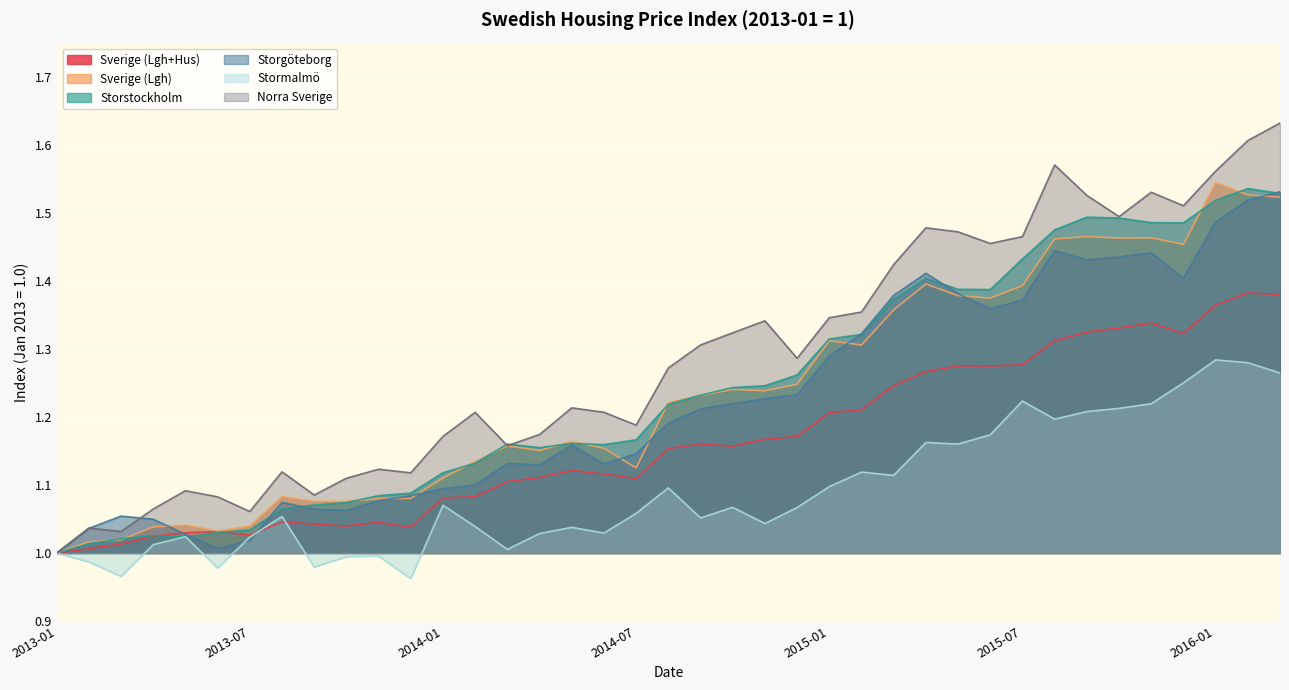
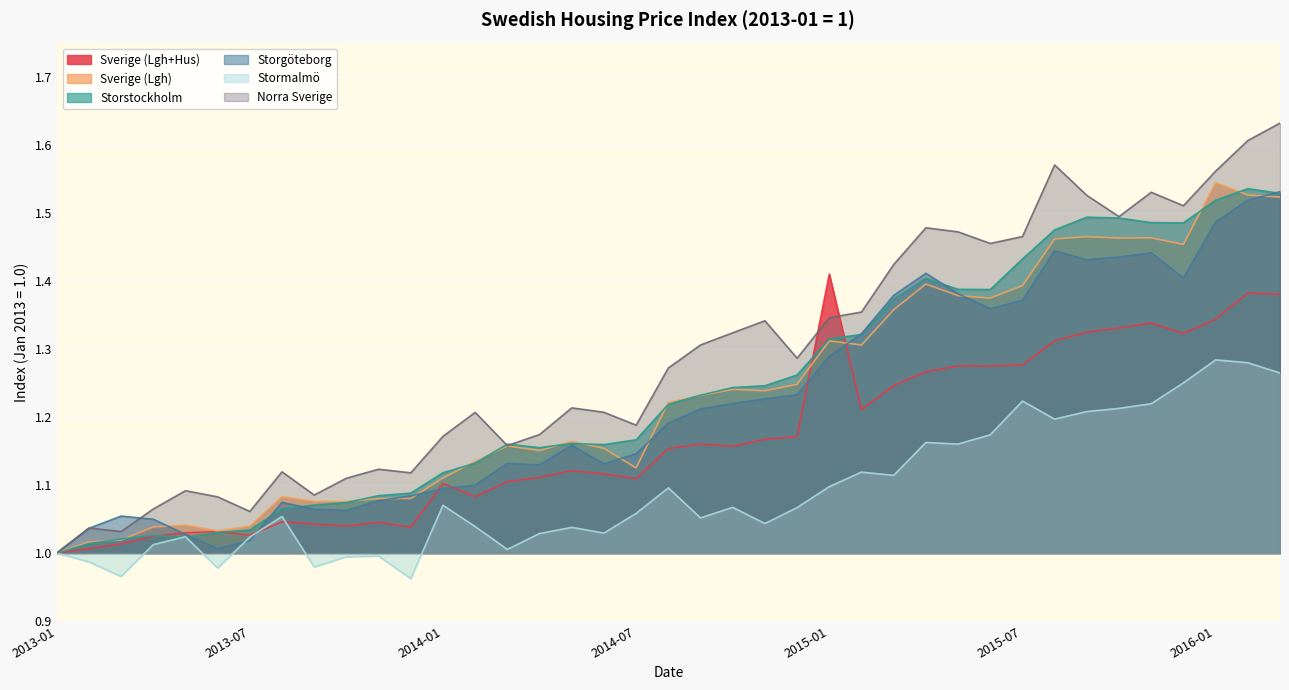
Sverige (Lgh+Hus), 2014-01: 1.08 -> 1.10
Sverige (Lgh+Hus), 2015-01: 1.21 -> 1.41
Sverige (Lgh+Hus), 2016-01: 1.36 -> 1.34
